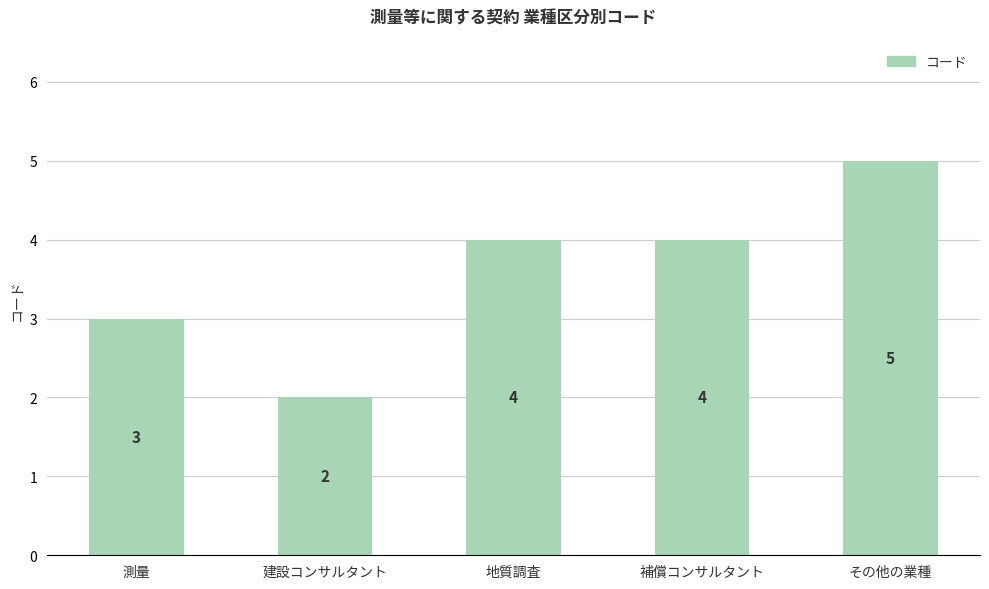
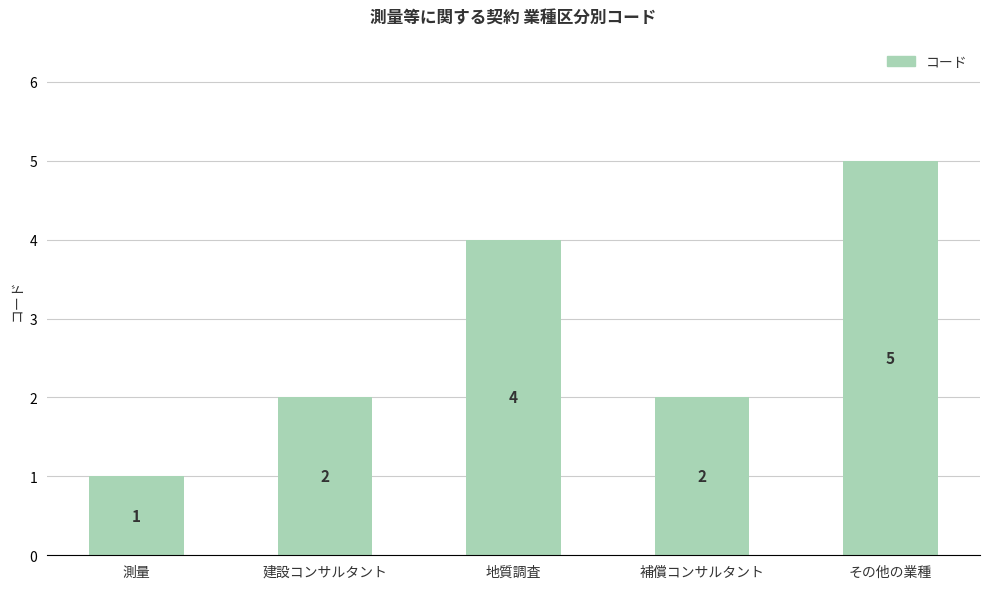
測量: 3 -> 1
補償コンサルタント: 4 -> 2
